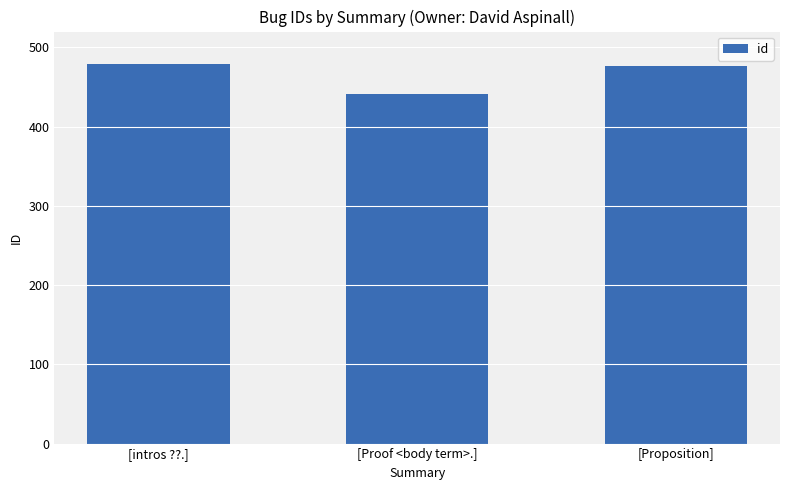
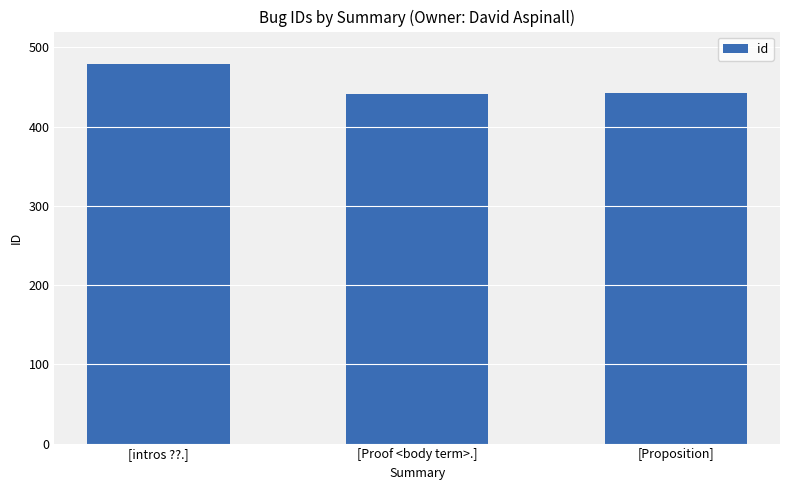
[Proposition]: 480 -> 440
